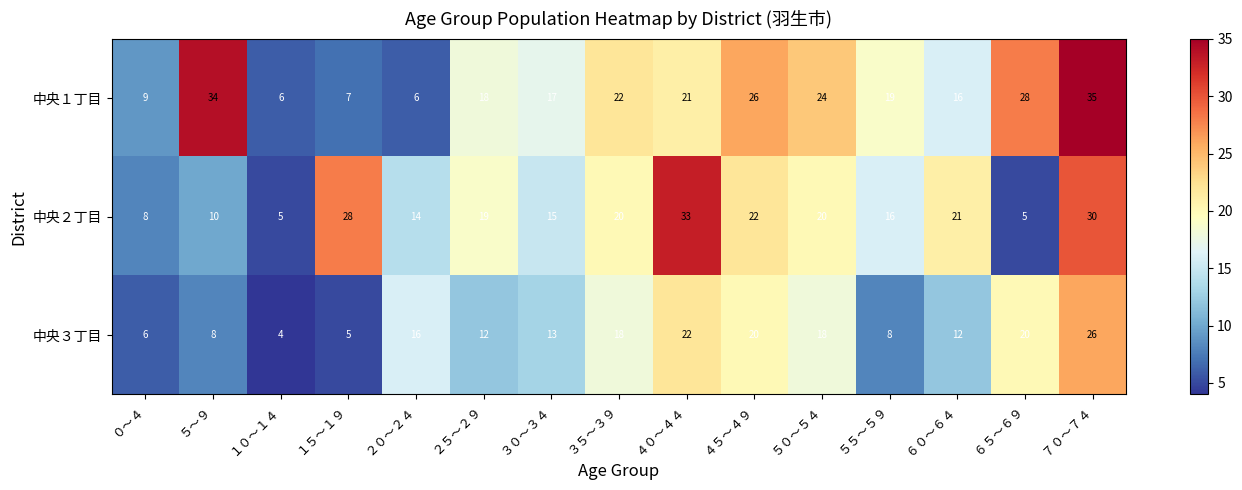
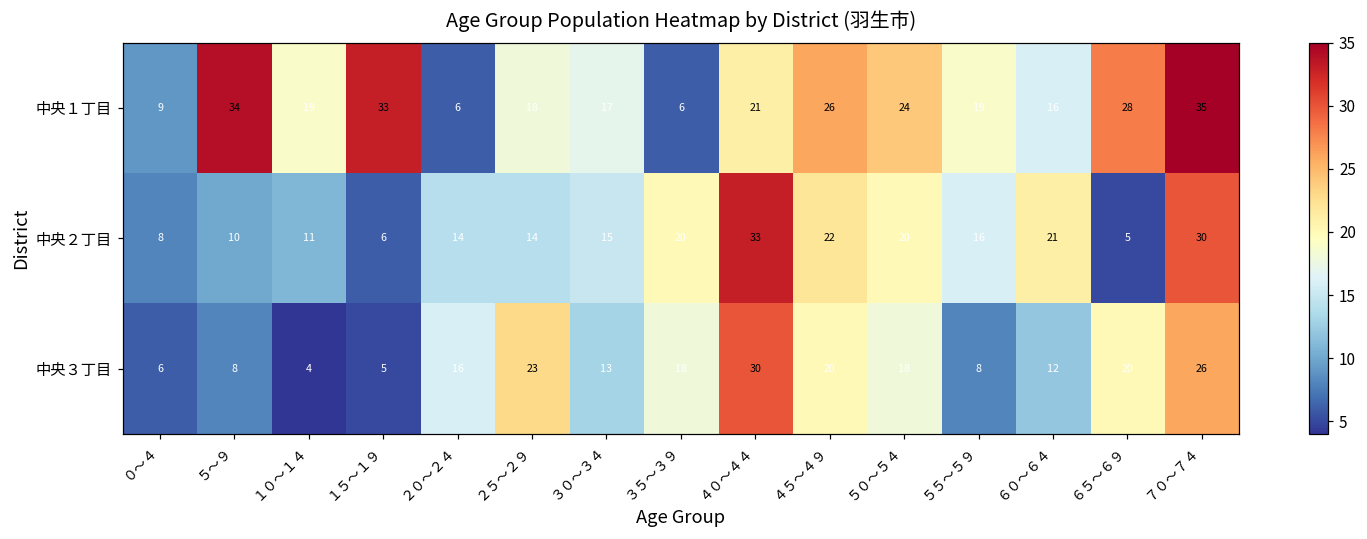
中央１丁目, １０～１４: 6 -> 19
中央１丁目, １５～１９: 7 -> 33
中央１丁目, ３５～３９: 22 -> 6
中央２丁目, １０～１４: 5 -> 11
中央２丁目, １５～１９: 28 -> 6
中央２丁目, ２５～２９: 19 -> 14
中央３丁目, ２５～２９: 12 -> 23
中央３丁目, ４０～４４: 22 -> 30
